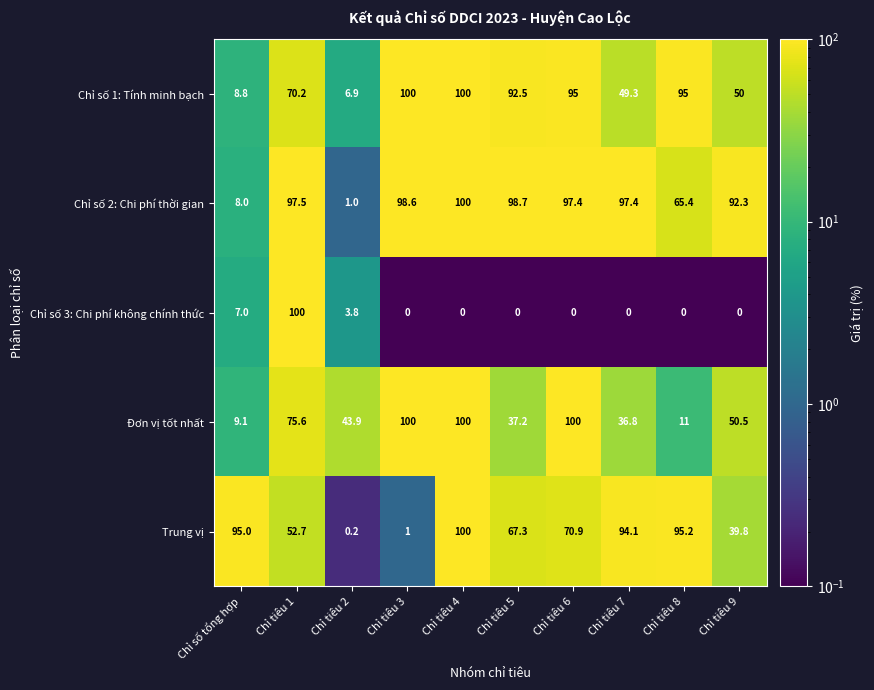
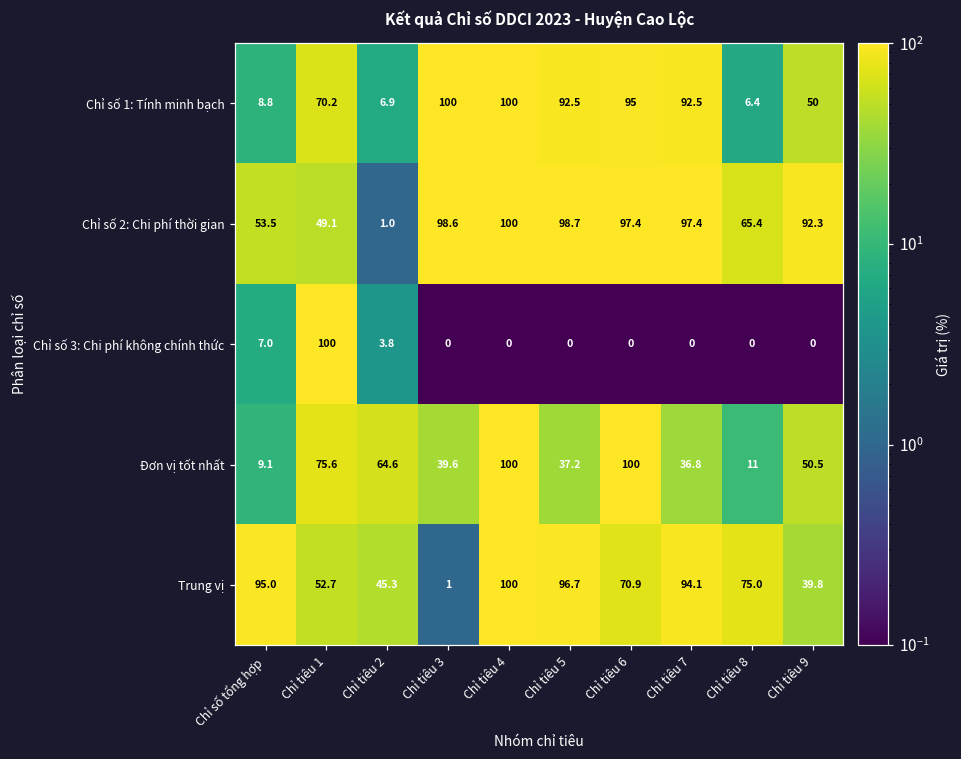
Chỉ số 1: Tính minh bạch, Chỉ tiêu 7: 49.3 -> 92.5
Chỉ số 1: Tính minh bạch, Chỉ tiêu 8: 95 -> 6.4
Chỉ số 2: Chi phí thời gian, Chỉ số tổng hợp: 8.0 -> 53.5
Chỉ số 2: Chi phí thời gian, Chỉ tiêu 1: 97.5 -> 49.1
Đơn vị tốt nhất, Chỉ tiêu 2: 43.9 -> 64.6
Đơn vị tốt nhất, Chỉ tiêu 3: 100 -> 39.6
Trung vị, Chỉ tiêu 2: 0.2 -> 45.3
Trung vị, Chỉ tiêu 5: 67.3 -> 96.7
Trung vị, Chỉ tiêu 8: 95.2 -> 75.0
